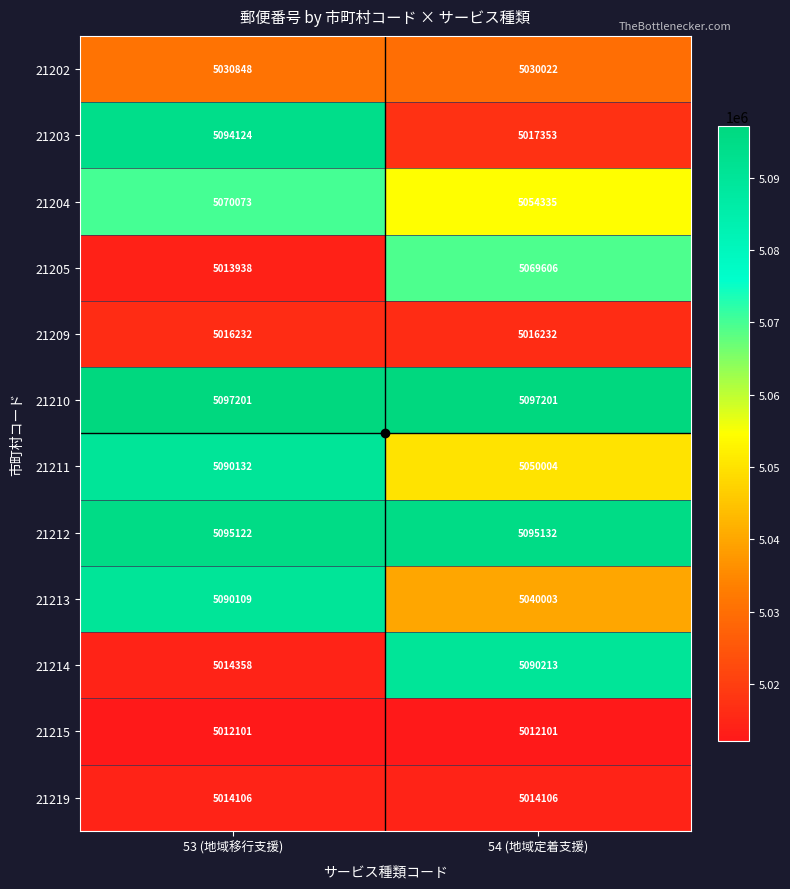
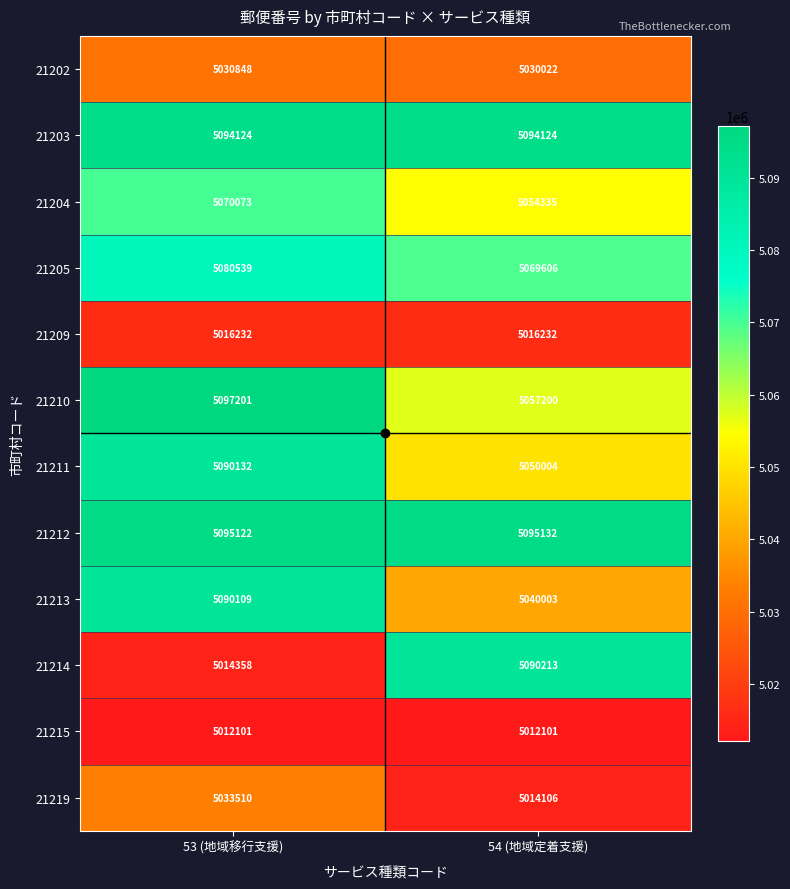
21203, 54 (地域定着支援): 5017353 -> 5094124
21205, 53 (地域移行支援): 5013938 -> 5080539
21210, 54 (地域定着支援): 5097201 -> 5057200
21219, 53 (地域移行支援): 5014106 -> 5033510
